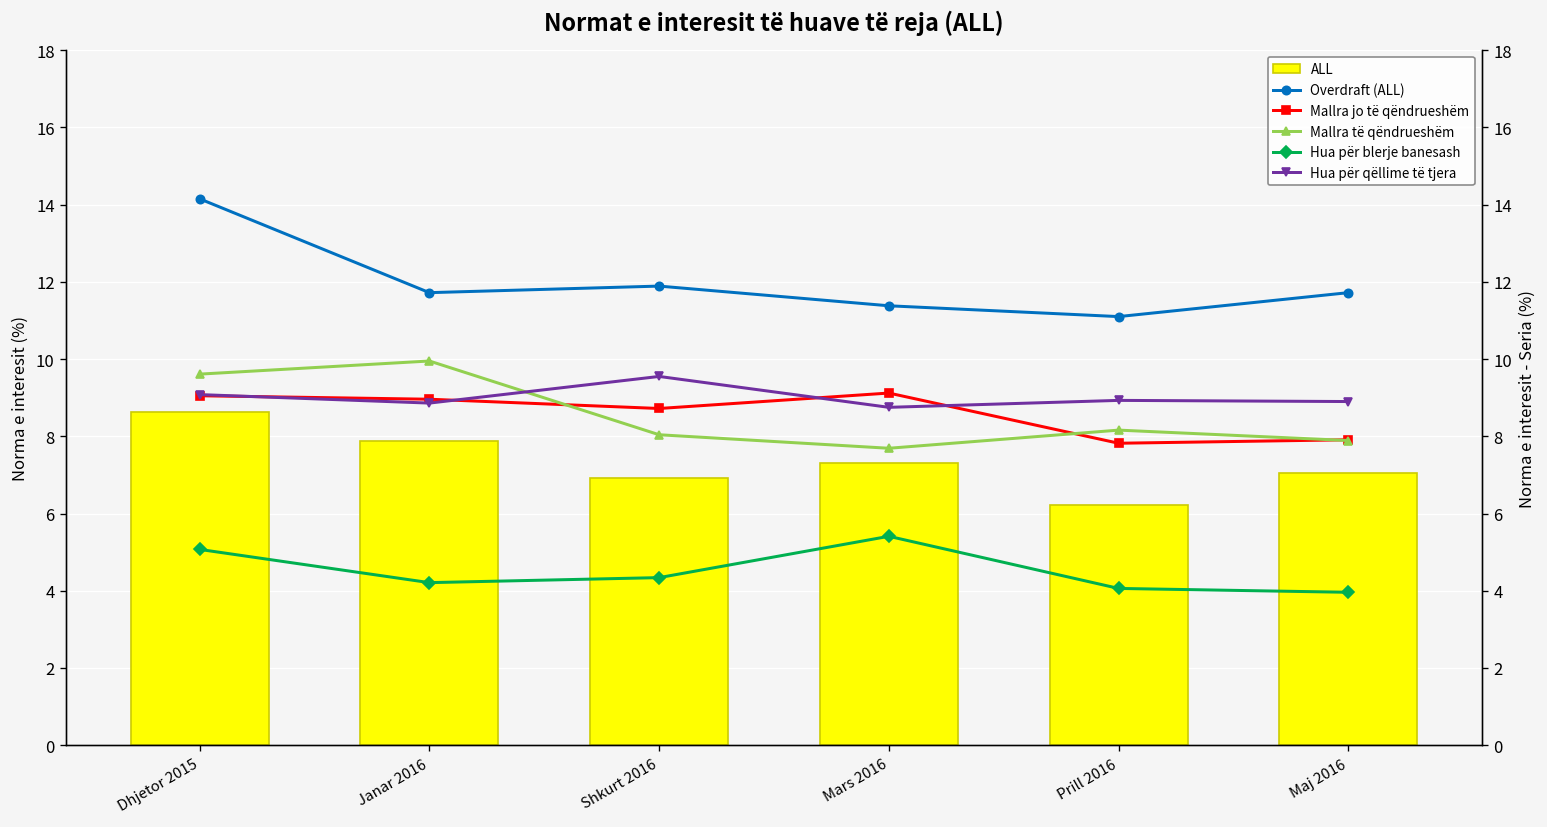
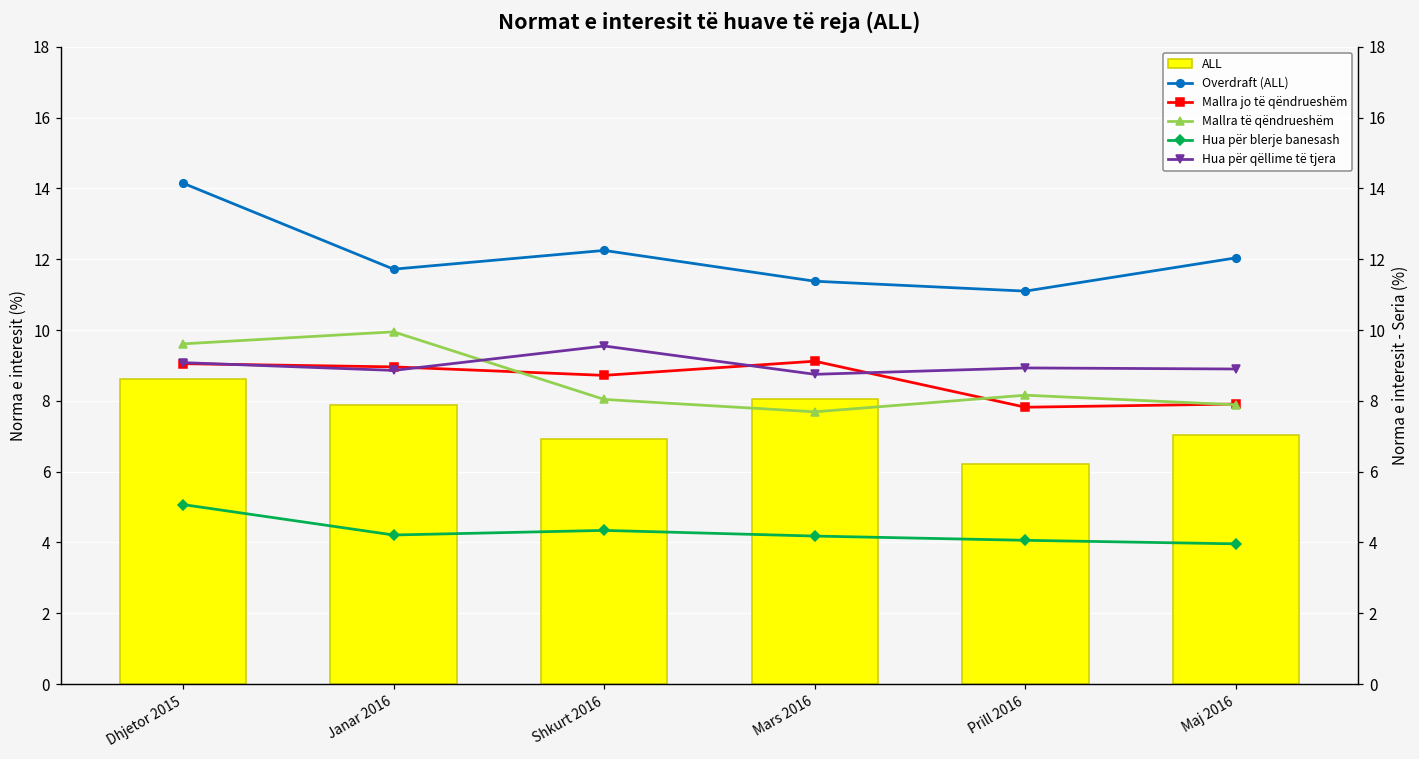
ALL, Mars 2016: 7.3 -> 8.1
Overdraft (ALL), Shkurt 2016: 11.9 -> 12.3
Hua për blerje banesash, Mars 2016: 5.4 -> 4.2
Overdraft (ALL), Maj 2016: 11.7 -> 12.0
